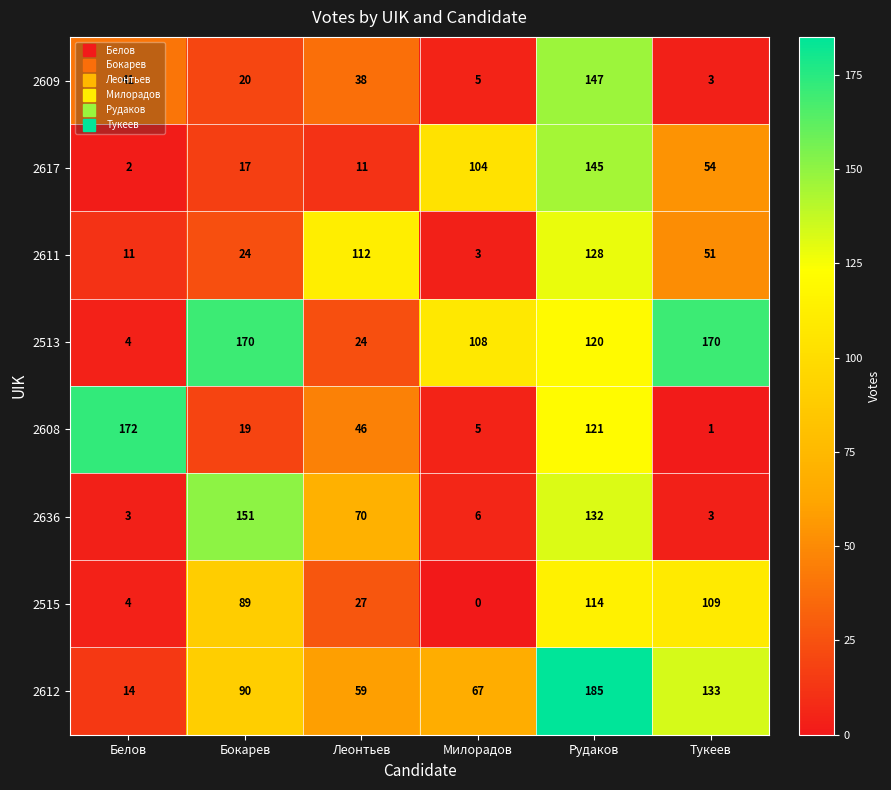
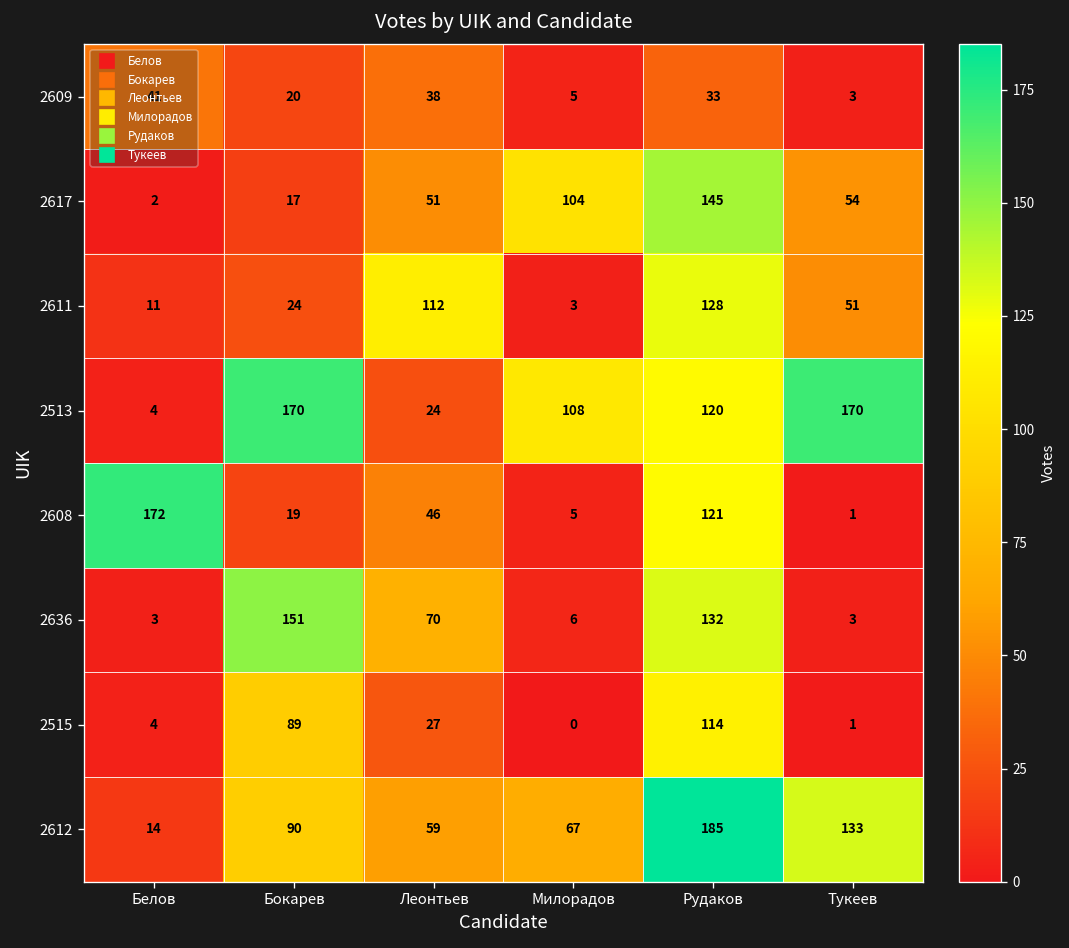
2609, Рудаков: 147 -> 33
2617, Леонтьев: 11 -> 51
2515, Тукеев: 109 -> 1
